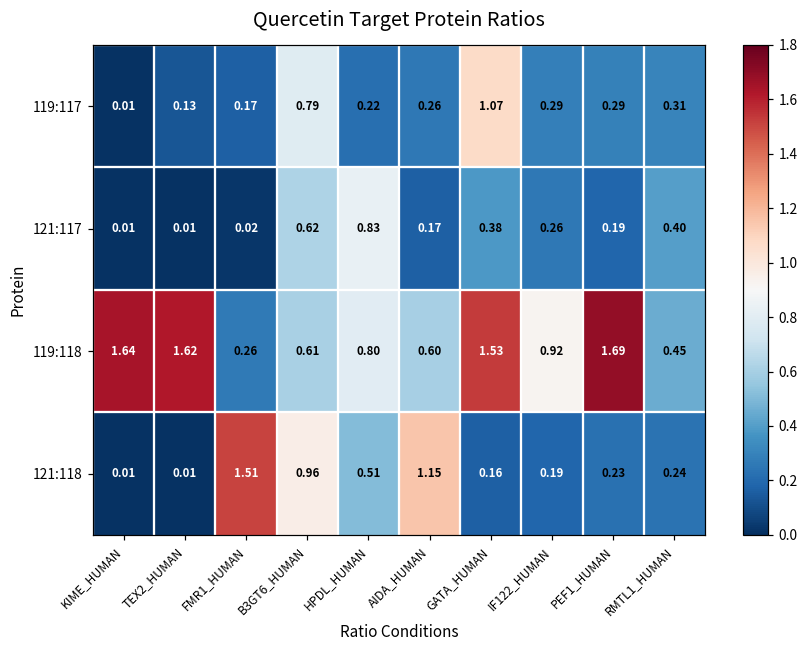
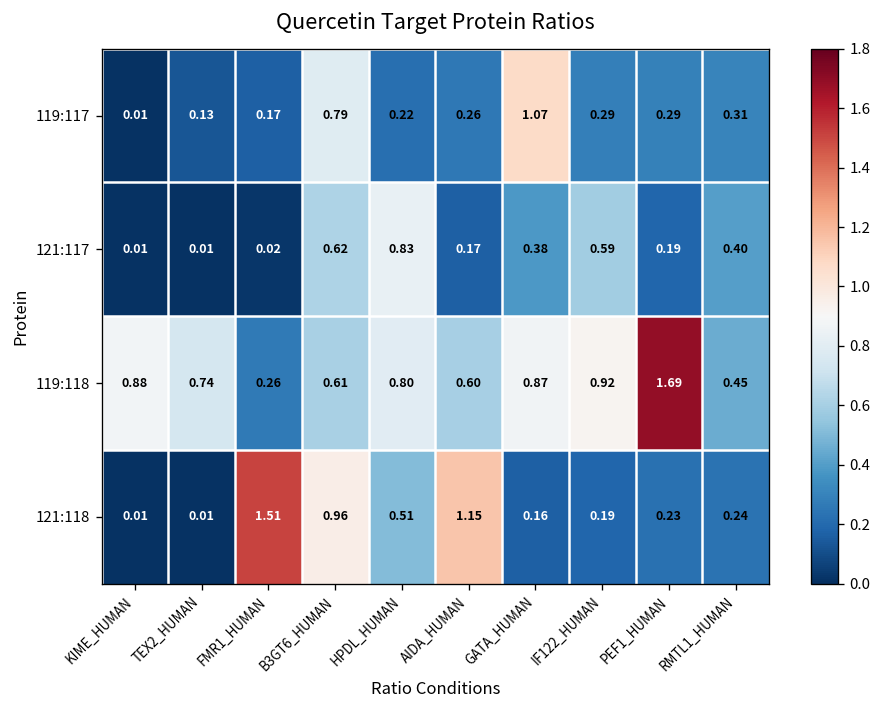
121:117, IF122_HUMAN: 0.26 -> 0.59
119:118, KIME_HUMAN: 1.64 -> 0.88
119:118, TEX2_HUMAN: 1.62 -> 0.74
119:118, GATA_HUMAN: 1.53 -> 0.87
